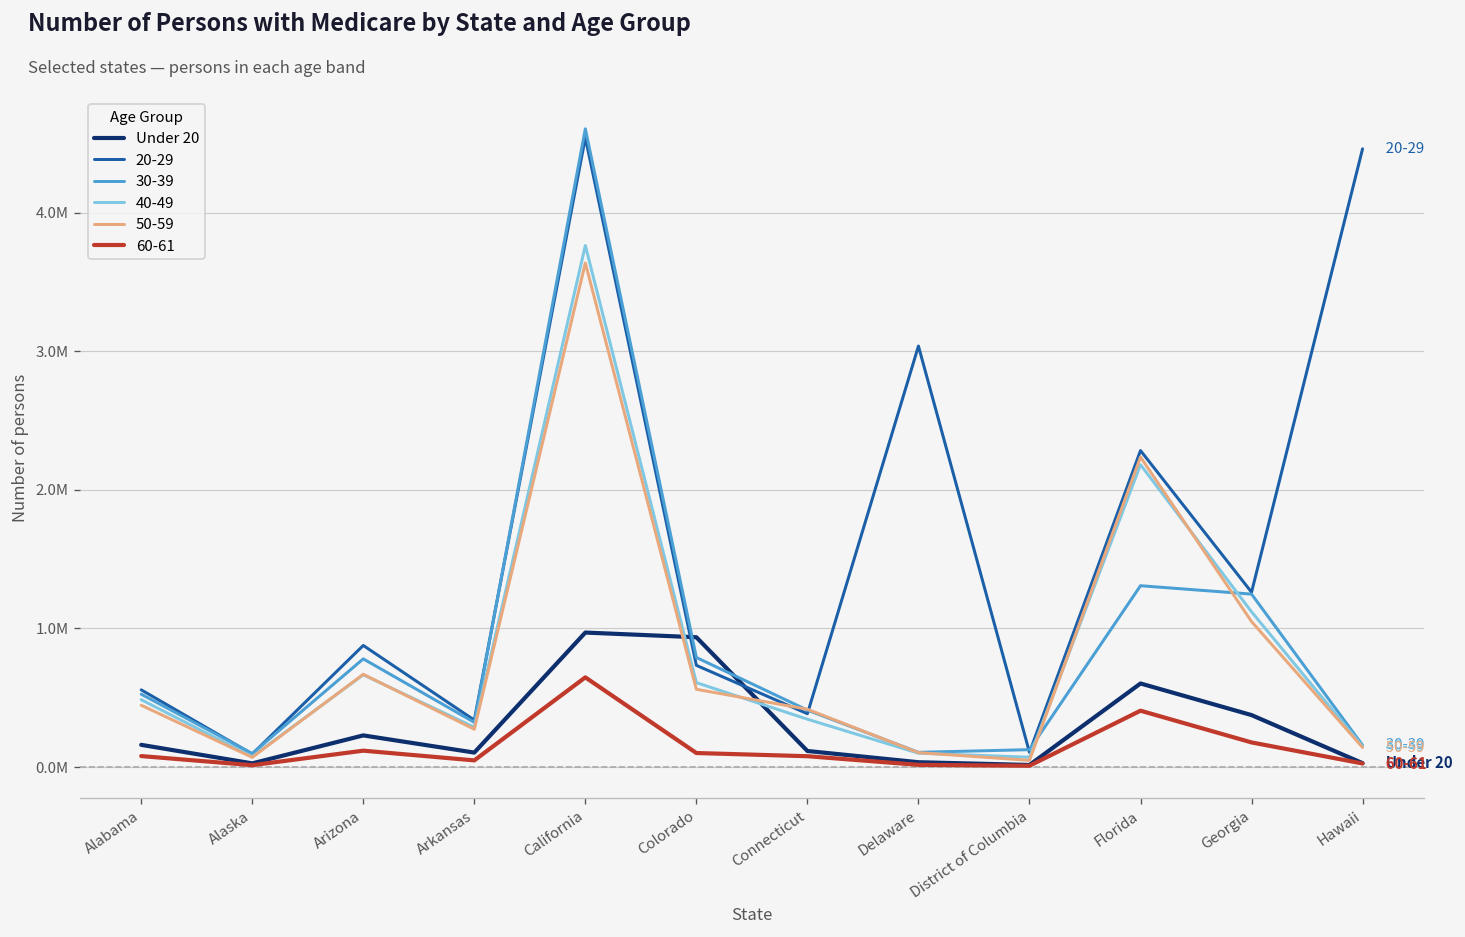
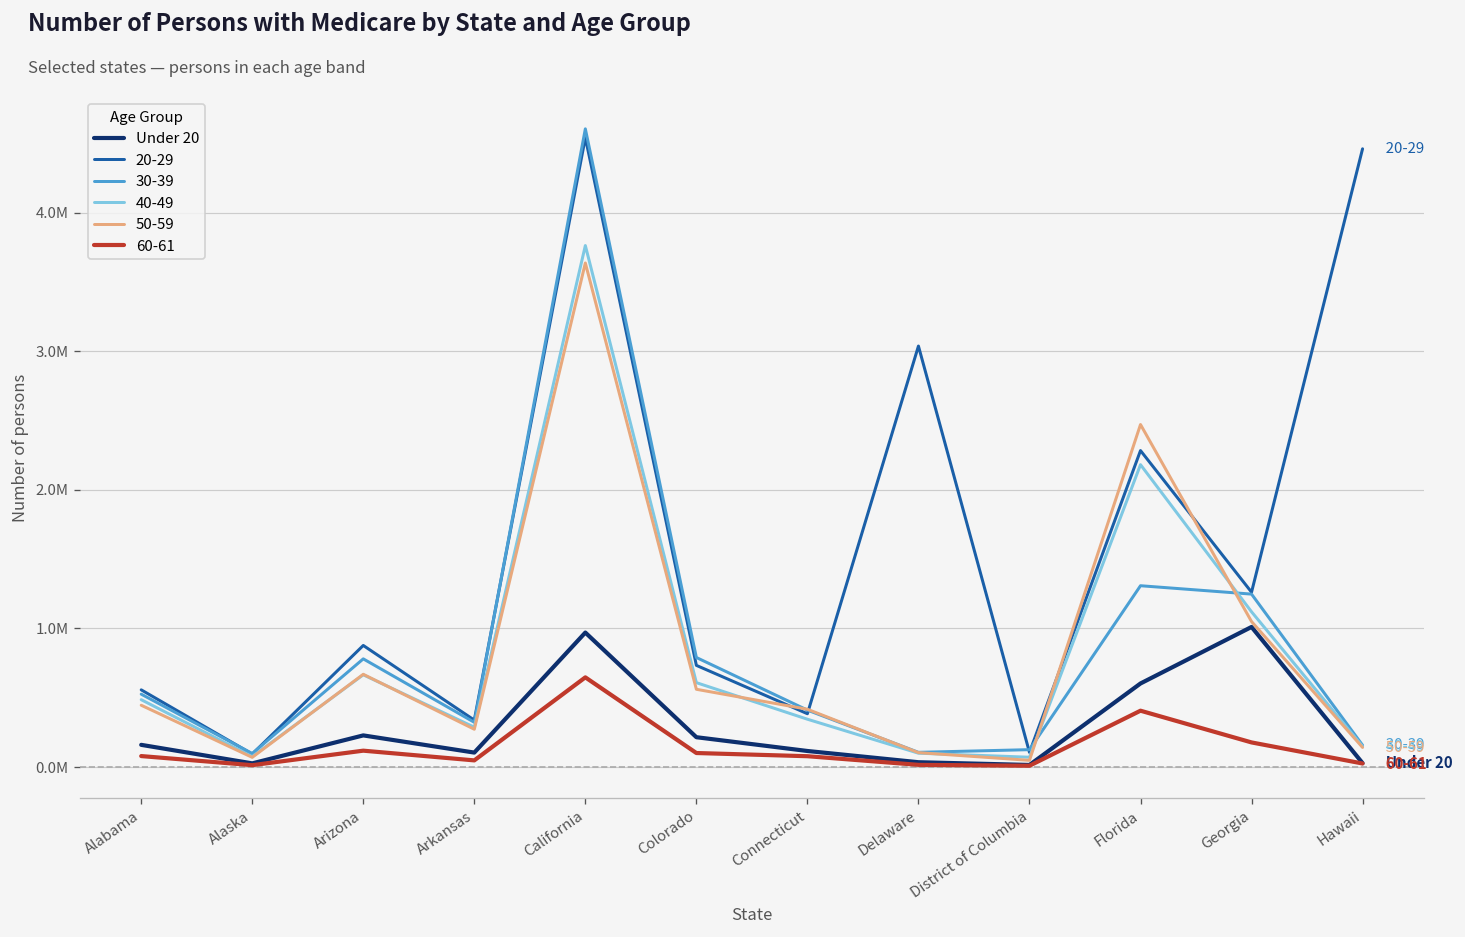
Under 20, Colorado: 940000 -> 220000
50-59, Florida: 2240000 -> 2470000
Under 20, Georgia: 380000 -> 1010000
